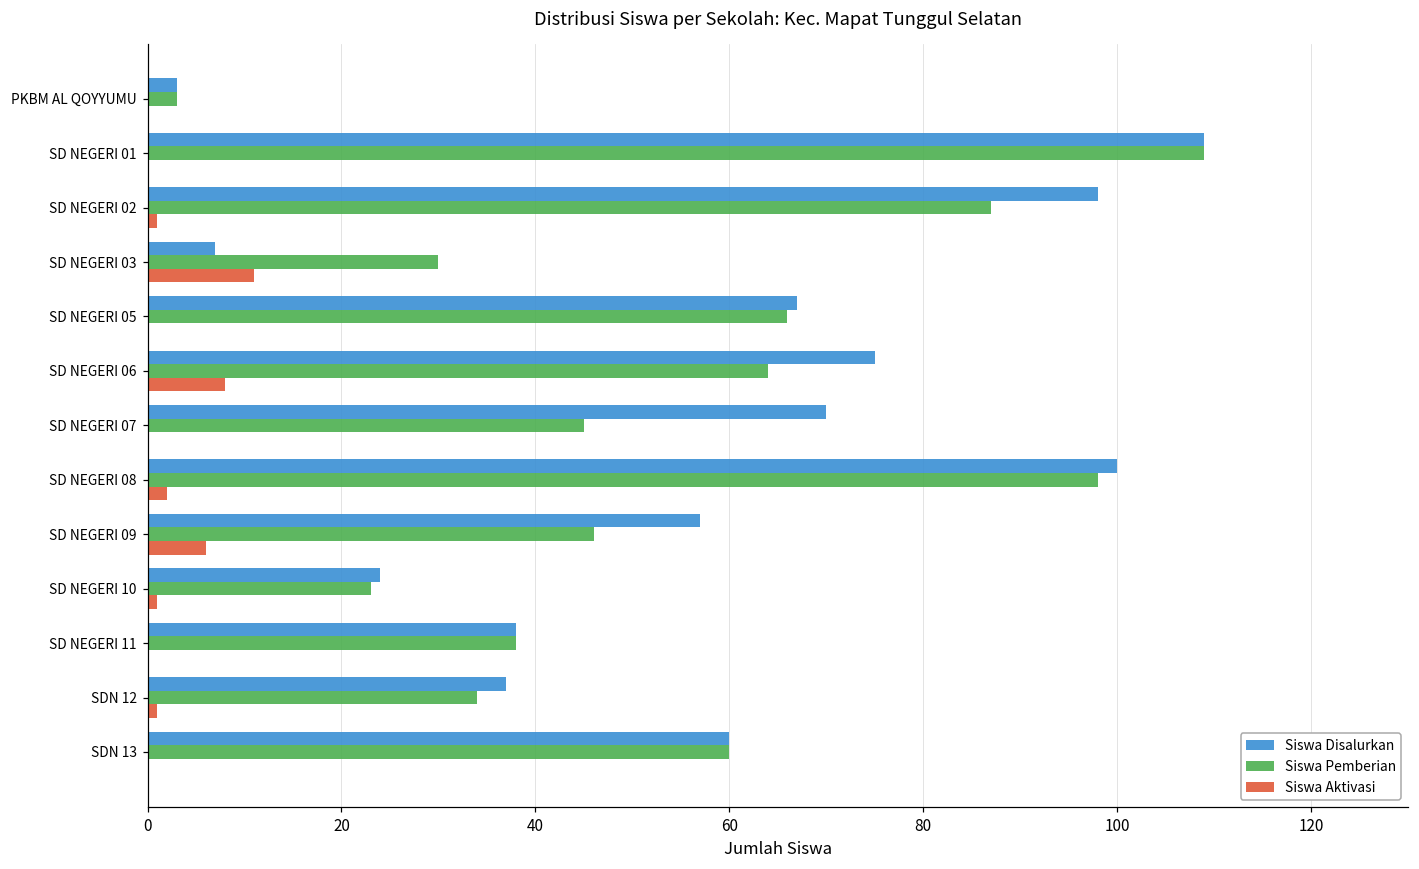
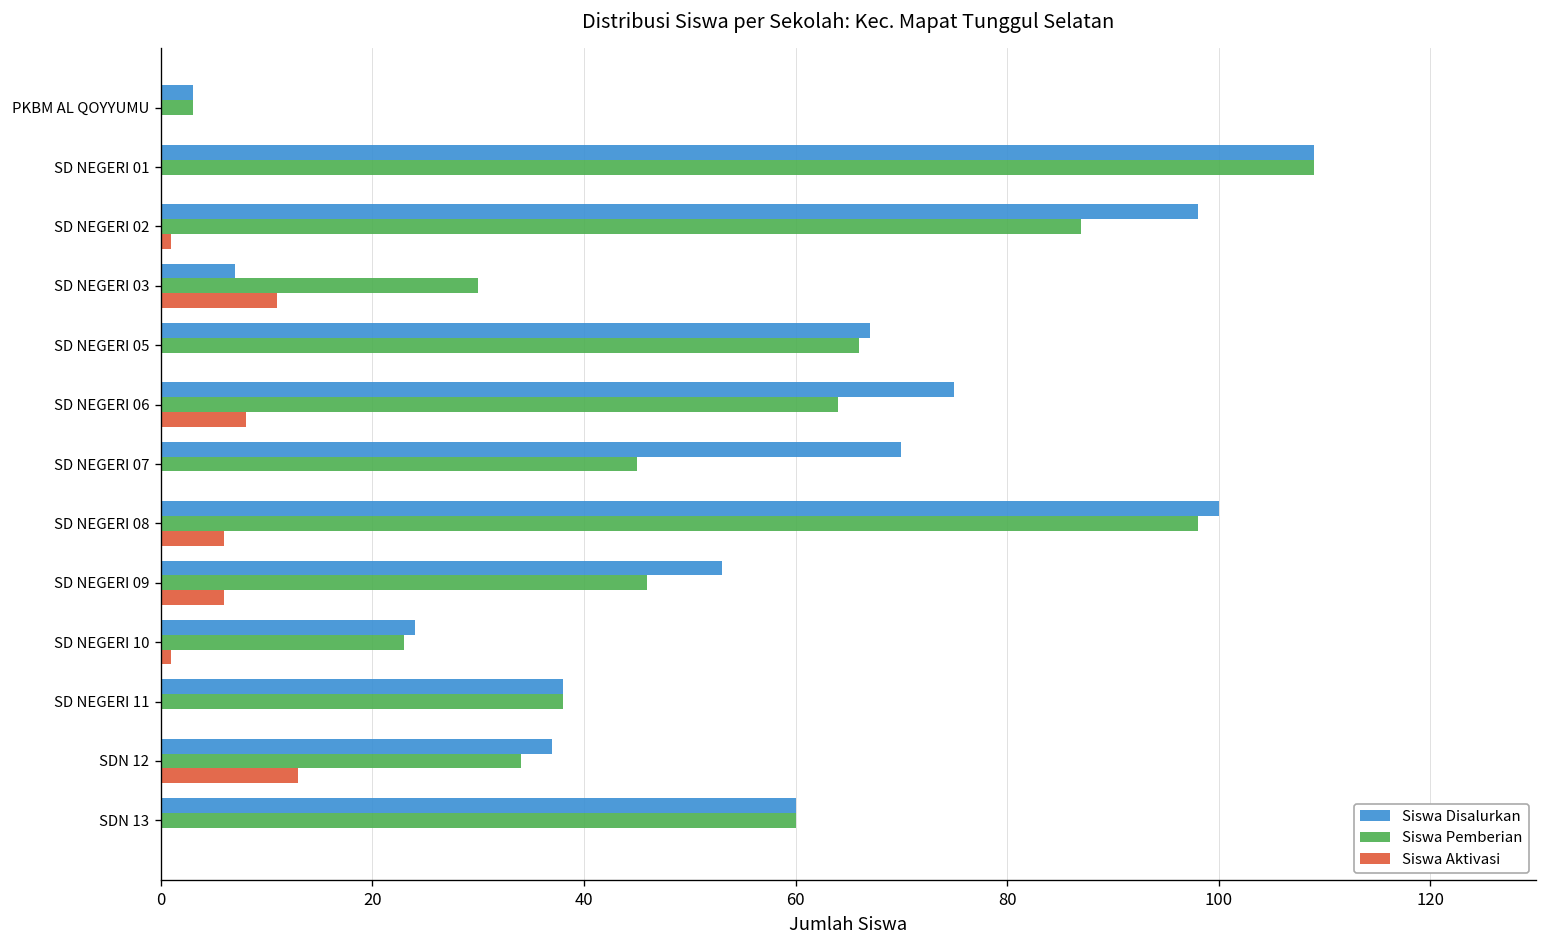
Siswa Aktivasi, SD NEGERI 08: 2 -> 6
Siswa Disalurkan, SD NEGERI 09: 57 -> 53
Siswa Aktivasi, SDN 12: 1 -> 13
